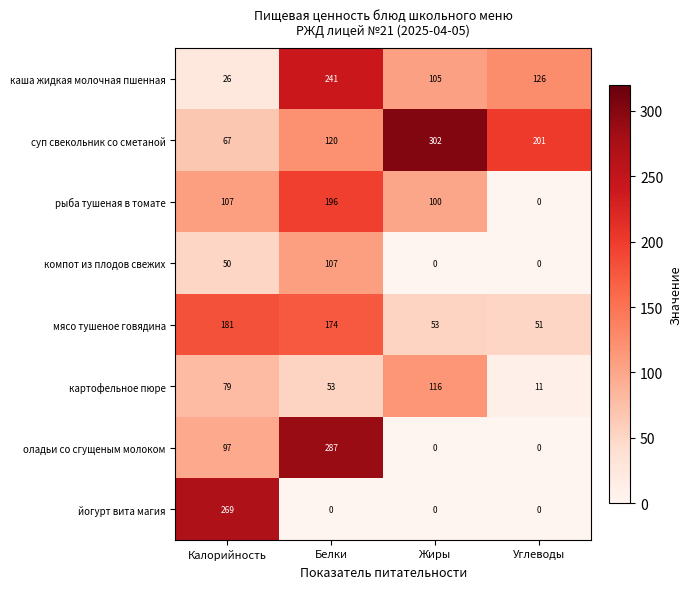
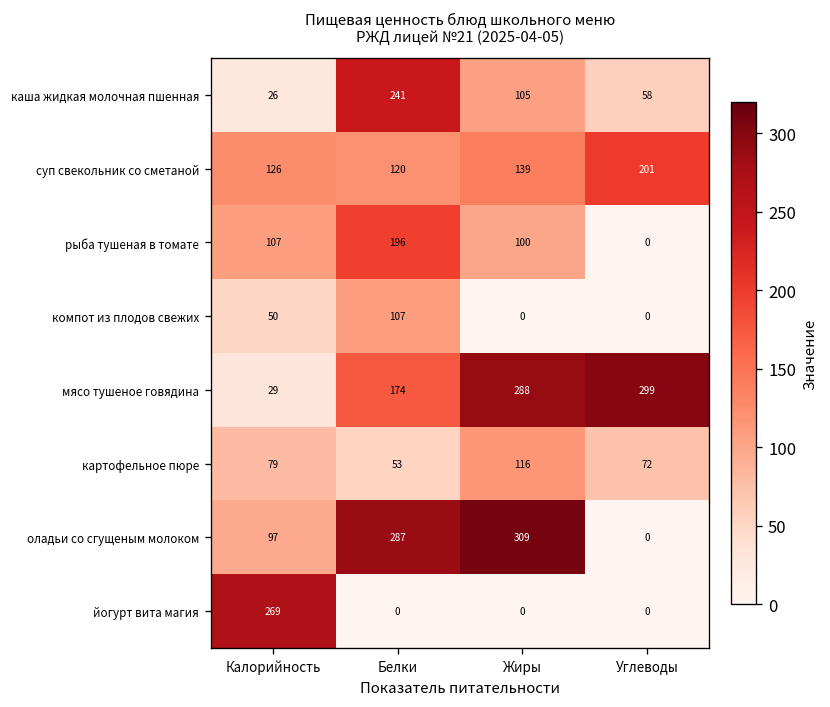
каша жидкая молочная пшенная, Углеводы: 126 -> 58
суп свекольник со сметаной, Калорийность: 67 -> 126
суп свекольник со сметаной, Жиры: 302 -> 139
мясо тушеное говядина, Калорийность: 181 -> 29
мясо тушеное говядина, Жиры: 53 -> 288
мясо тушеное говядина, Углеводы: 51 -> 299
картофельное пюре, Углеводы: 11 -> 72
оладьи со сгущеным молоком, Жиры: 0 -> 309
